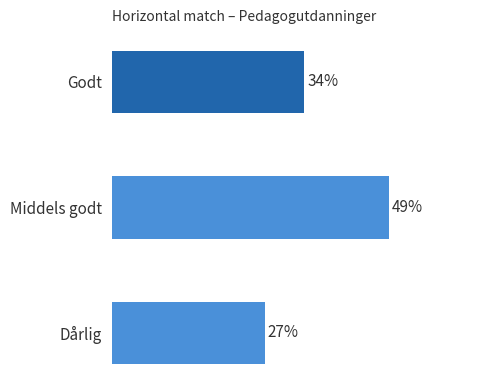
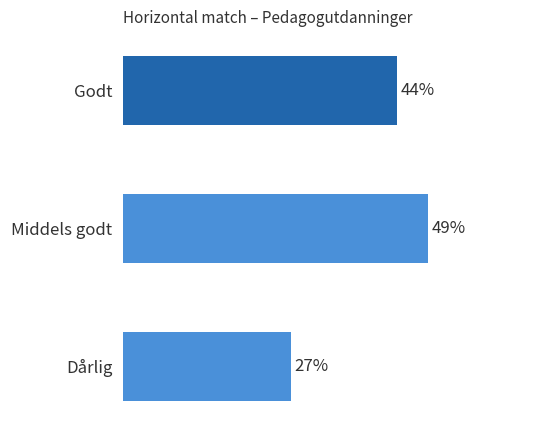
Godt: 34% -> 44%
